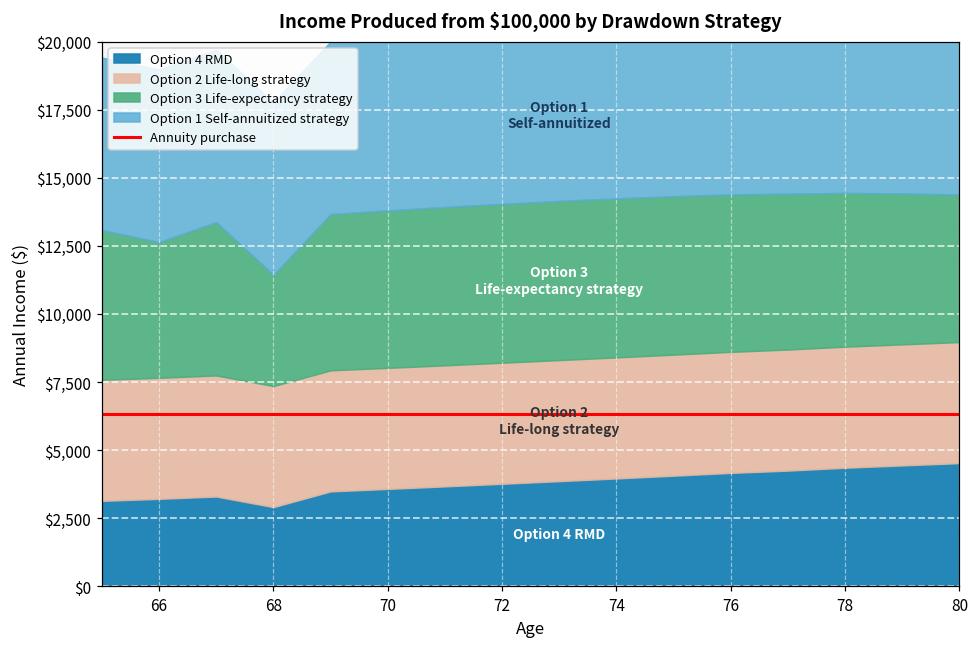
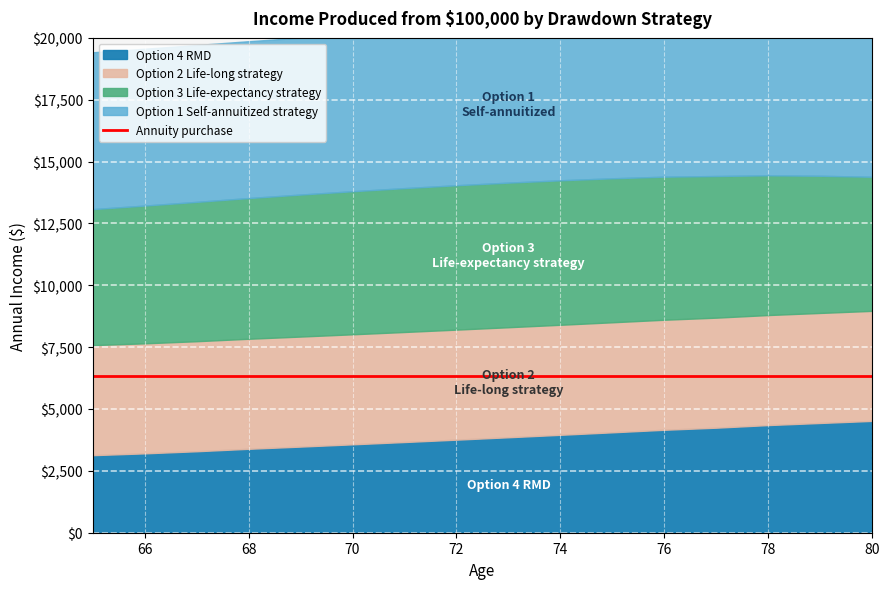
Option 3 Life-expectancy strategy, 66: $5,000 -> $5,600
Option 4 RMD, 68: $2,900 -> $3,400
Option 3 Life-expectancy strategy, 68: $4,100 -> $5,700
